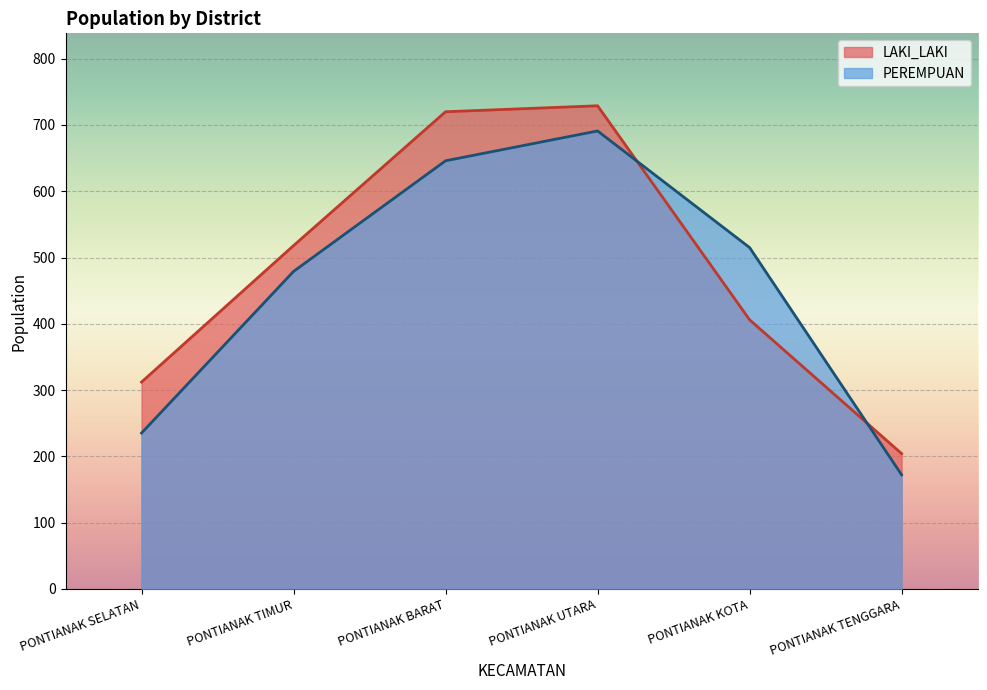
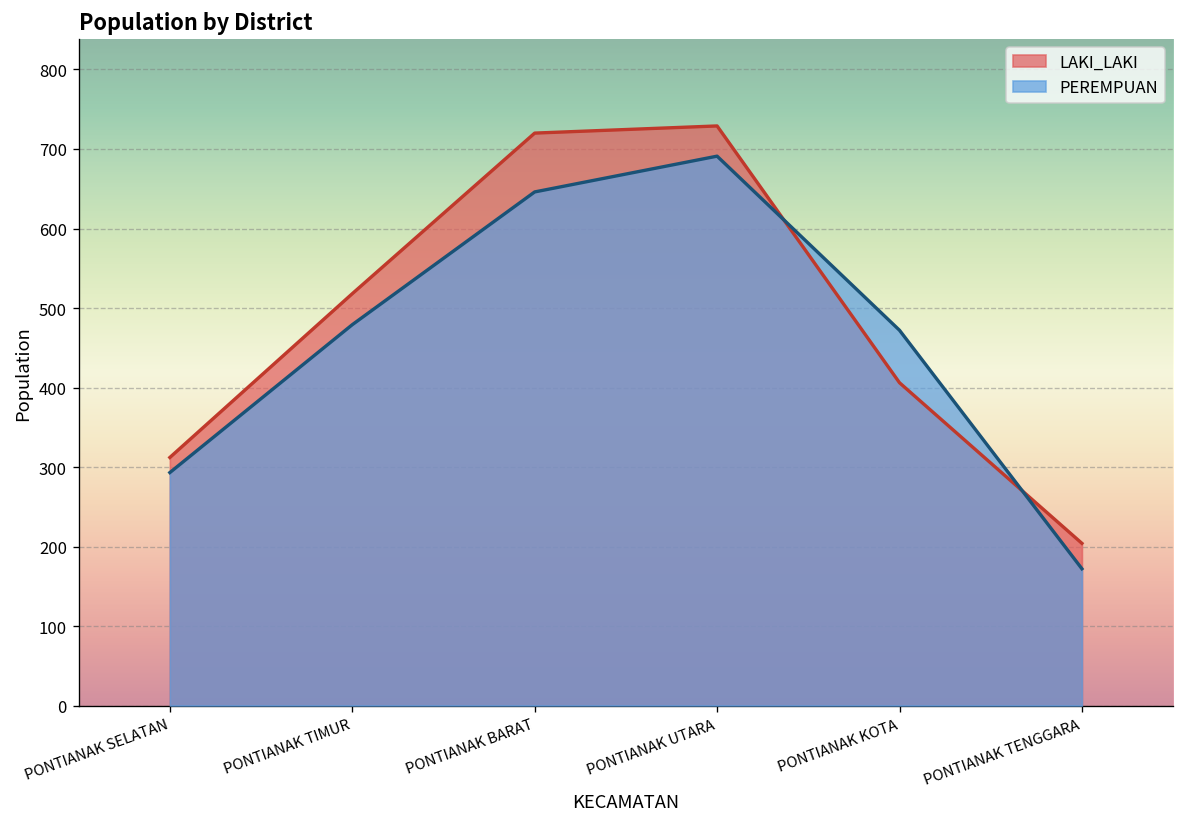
PEREMPUAN, PONTIANAK SELATAN: 240 -> 290
PEREMPUAN, PONTIANAK KOTA: 520 -> 470
